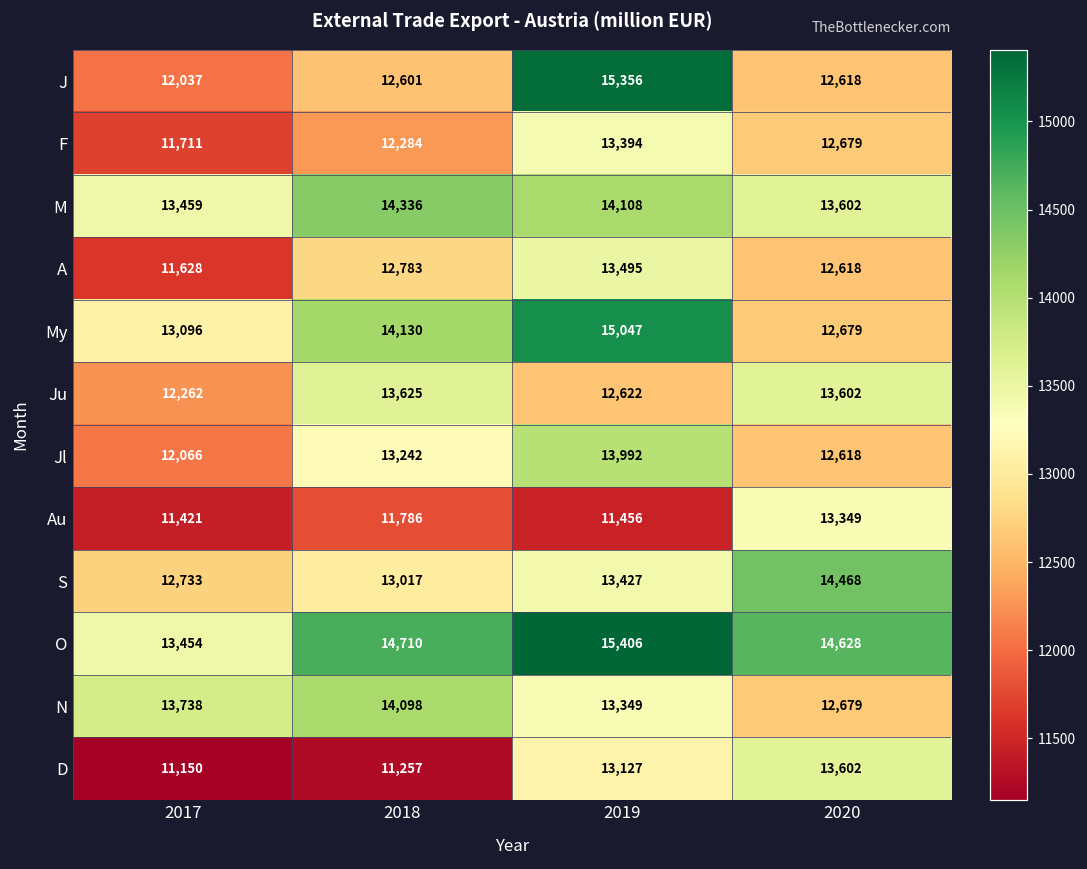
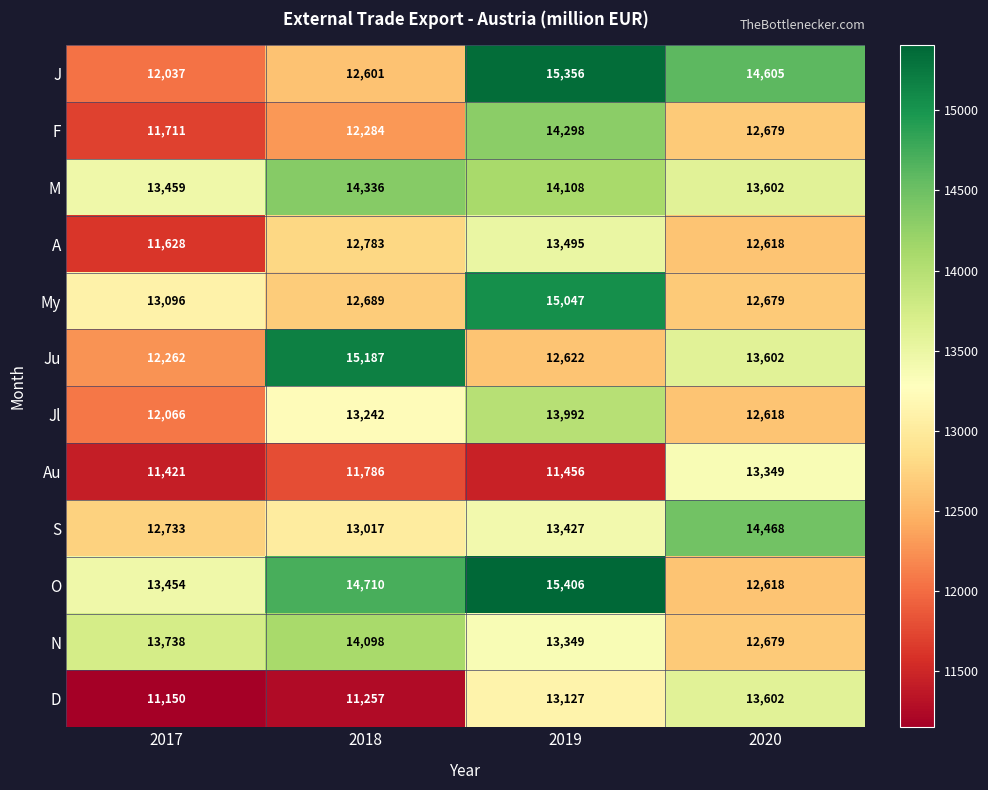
J, 2020: 12,618 -> 14,605
F, 2019: 13,394 -> 14,298
My, 2018: 14,130 -> 12,689
Ju, 2018: 13,625 -> 15,187
O, 2020: 14,628 -> 12,618
